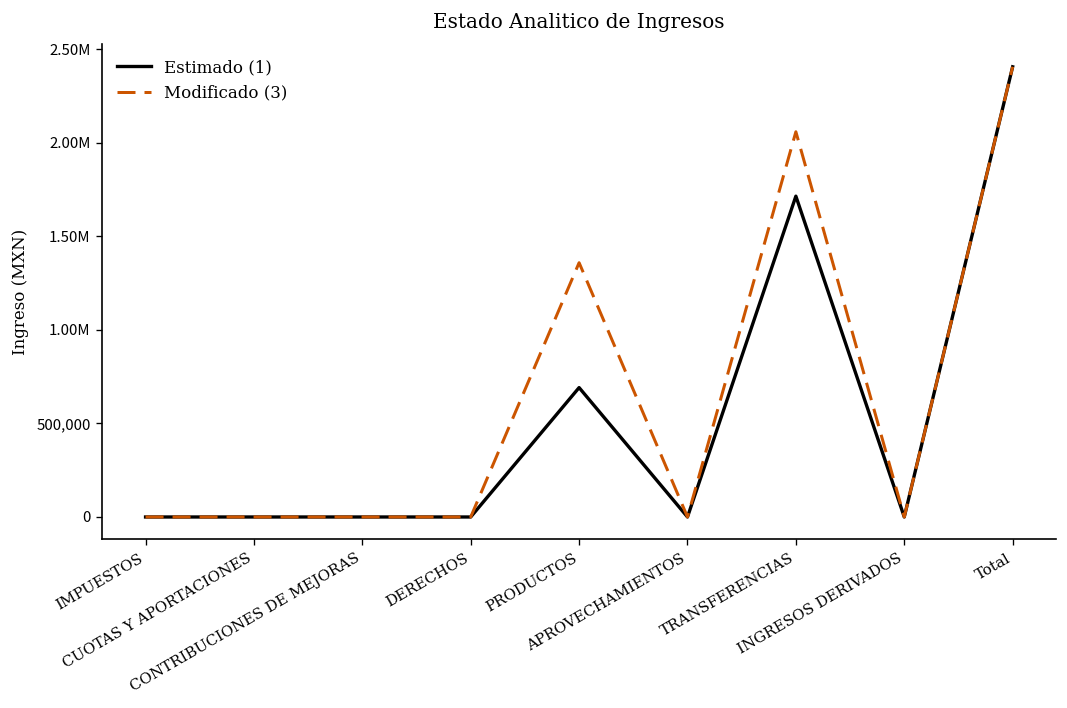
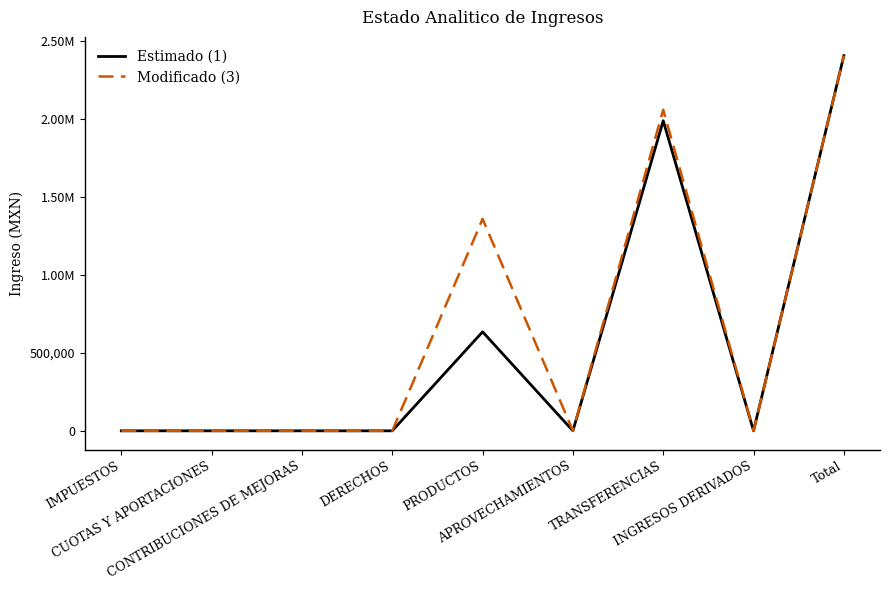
Estimado (1), PRODUCTOS: 690,000 -> 630,000
Estimado (1), TRANSFERENCIAS: 1,710,000 -> 1,990,000
